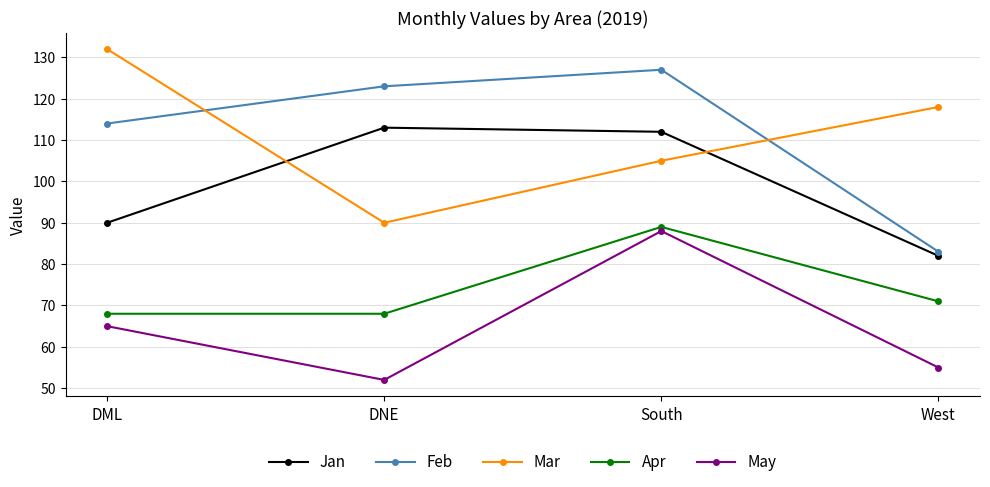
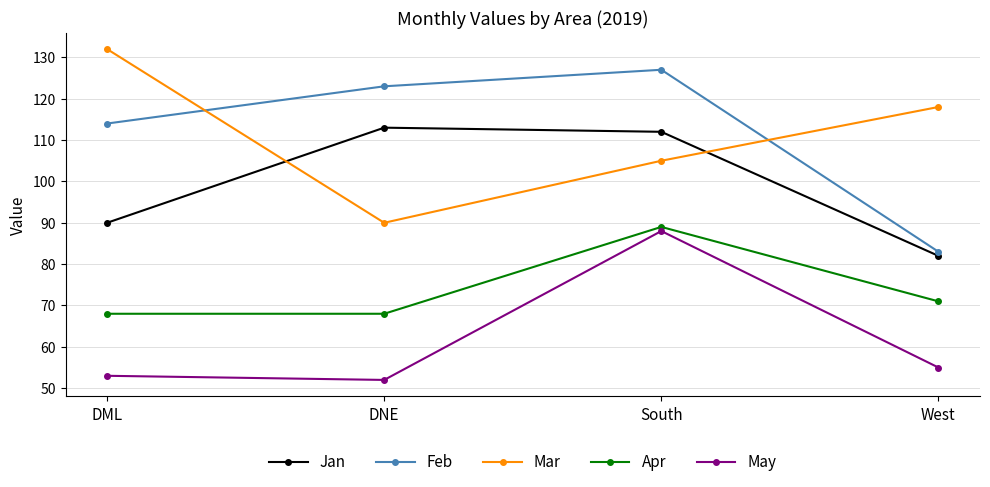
May, DML: 65 -> 53
